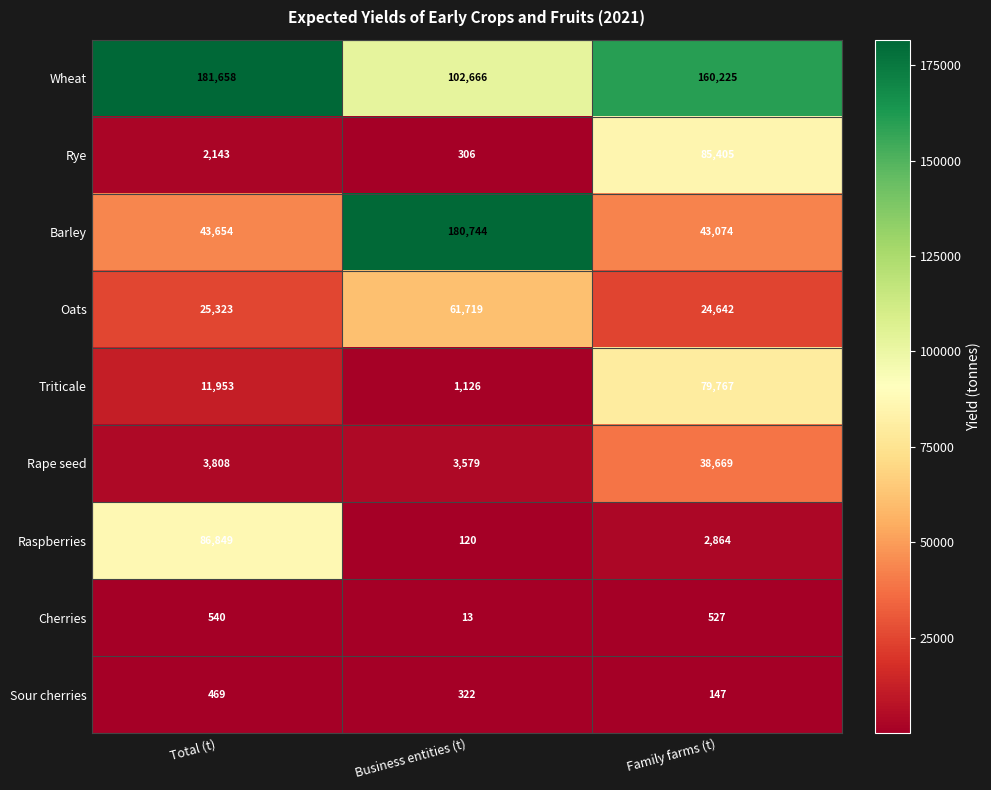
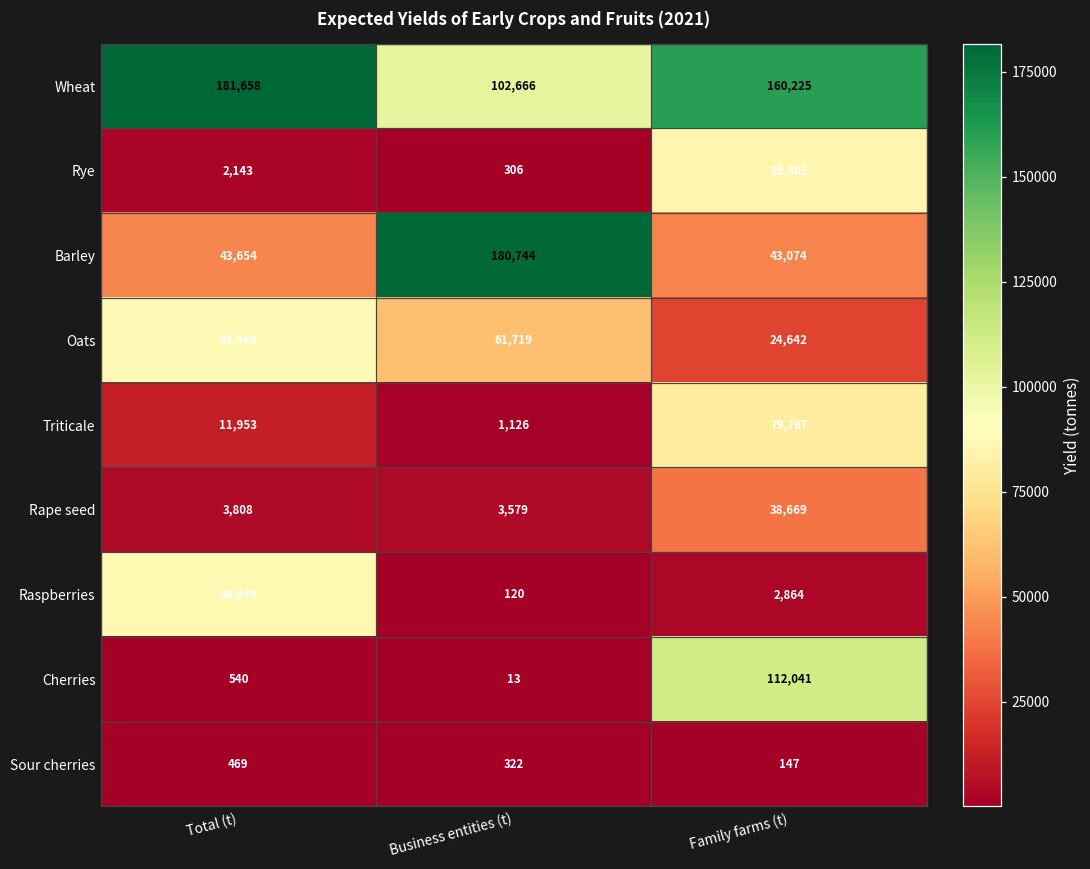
Oats, Total (t): 25,323 -> 87,448
Cherries, Family farms (t): 527 -> 112,041
